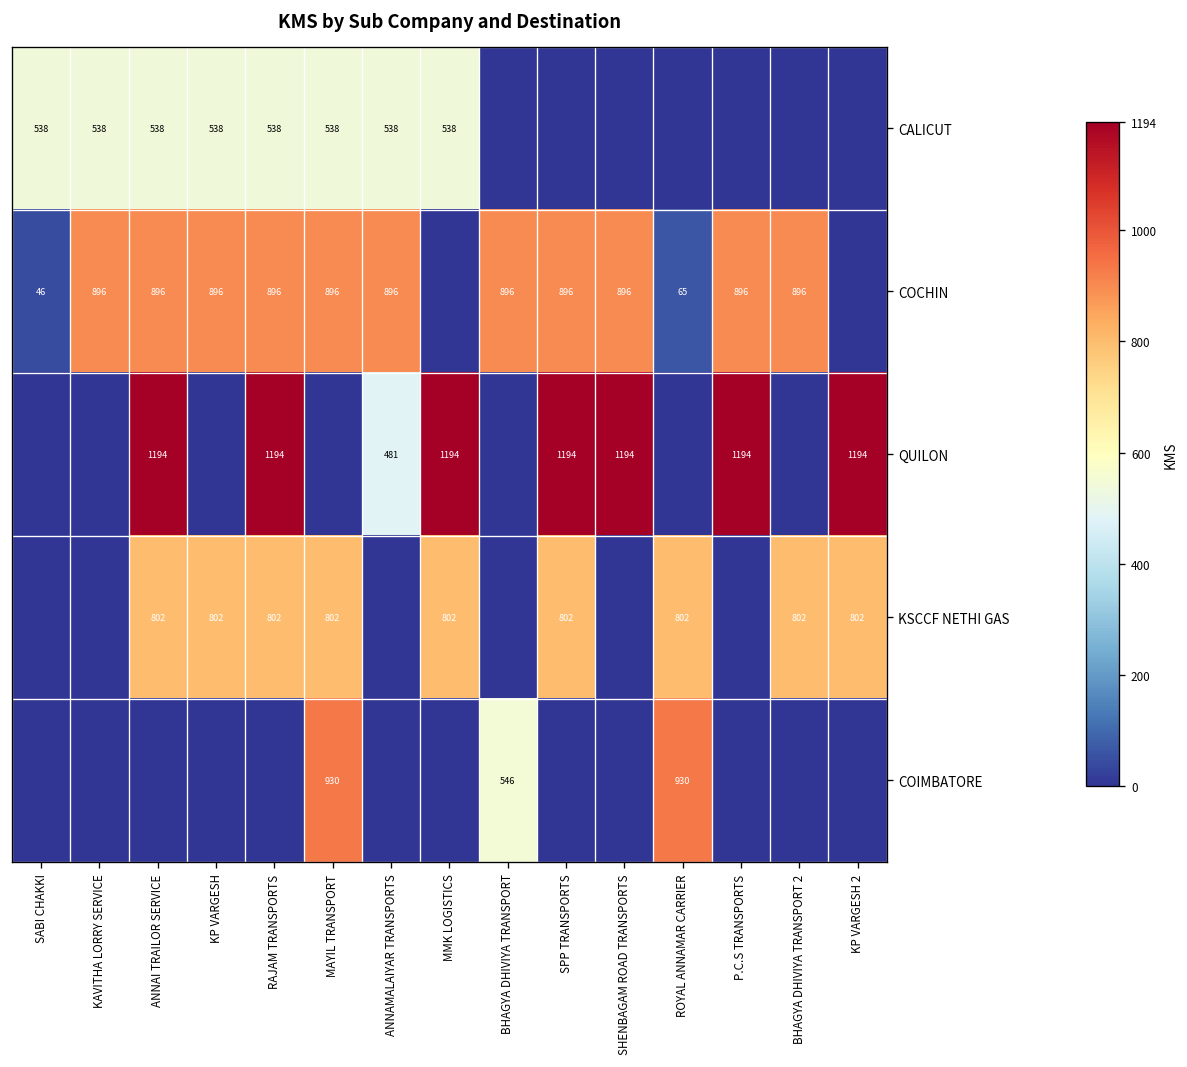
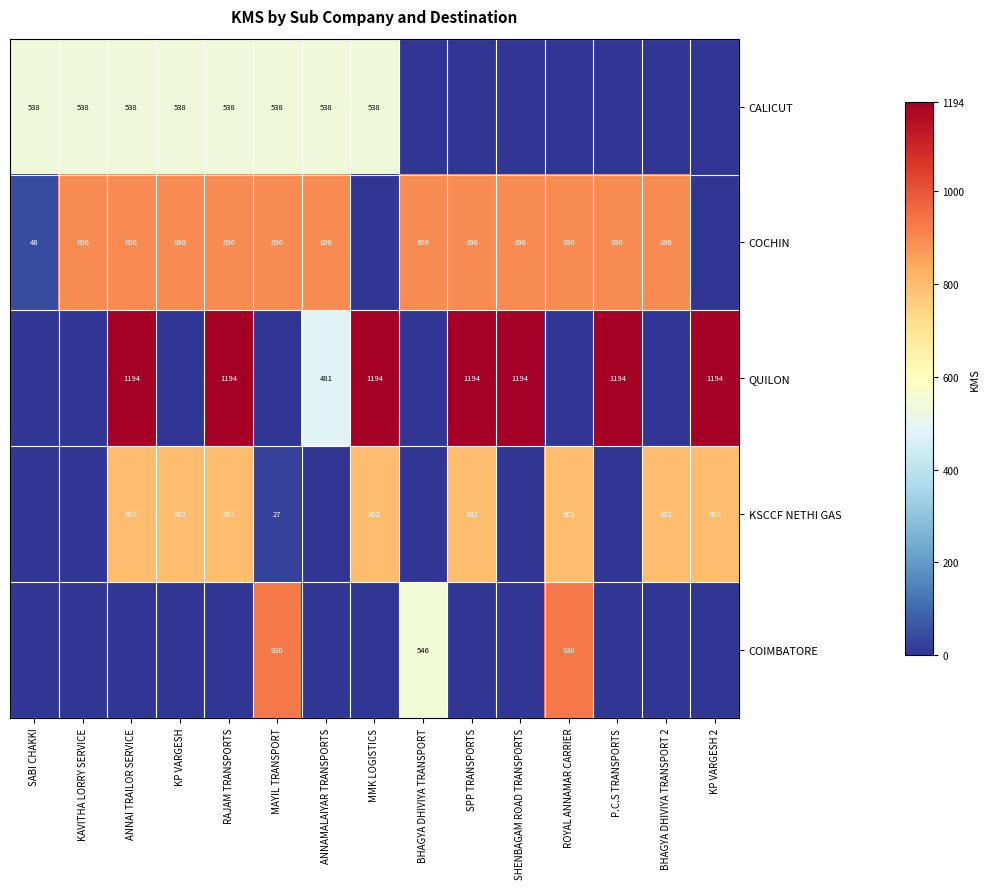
COCHIN, ROYAL ANNAMAR CARRIER: 65 -> 896
KSCCF NETHI GAS, MAYIL TRANSPORT: 802 -> 27
